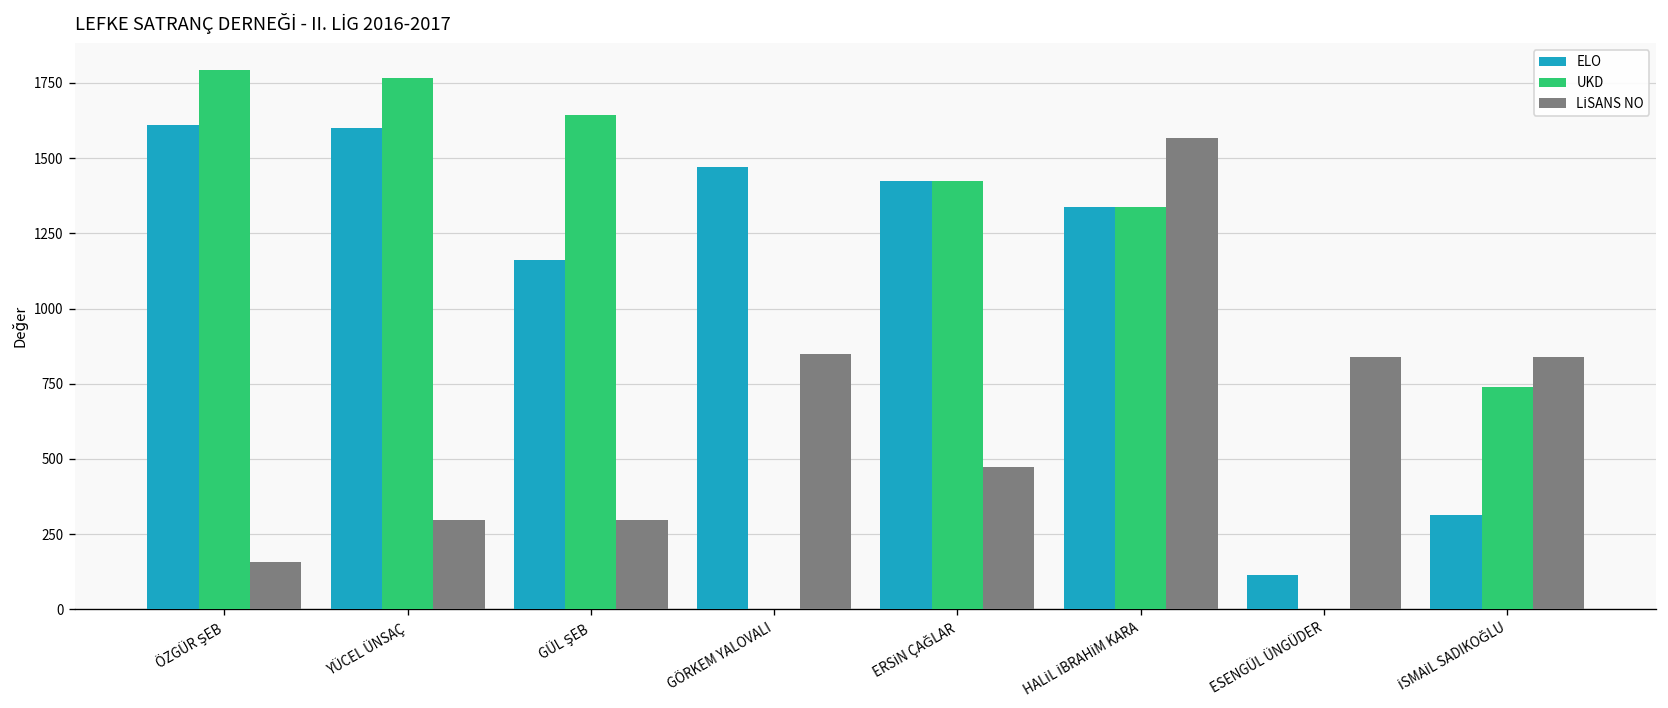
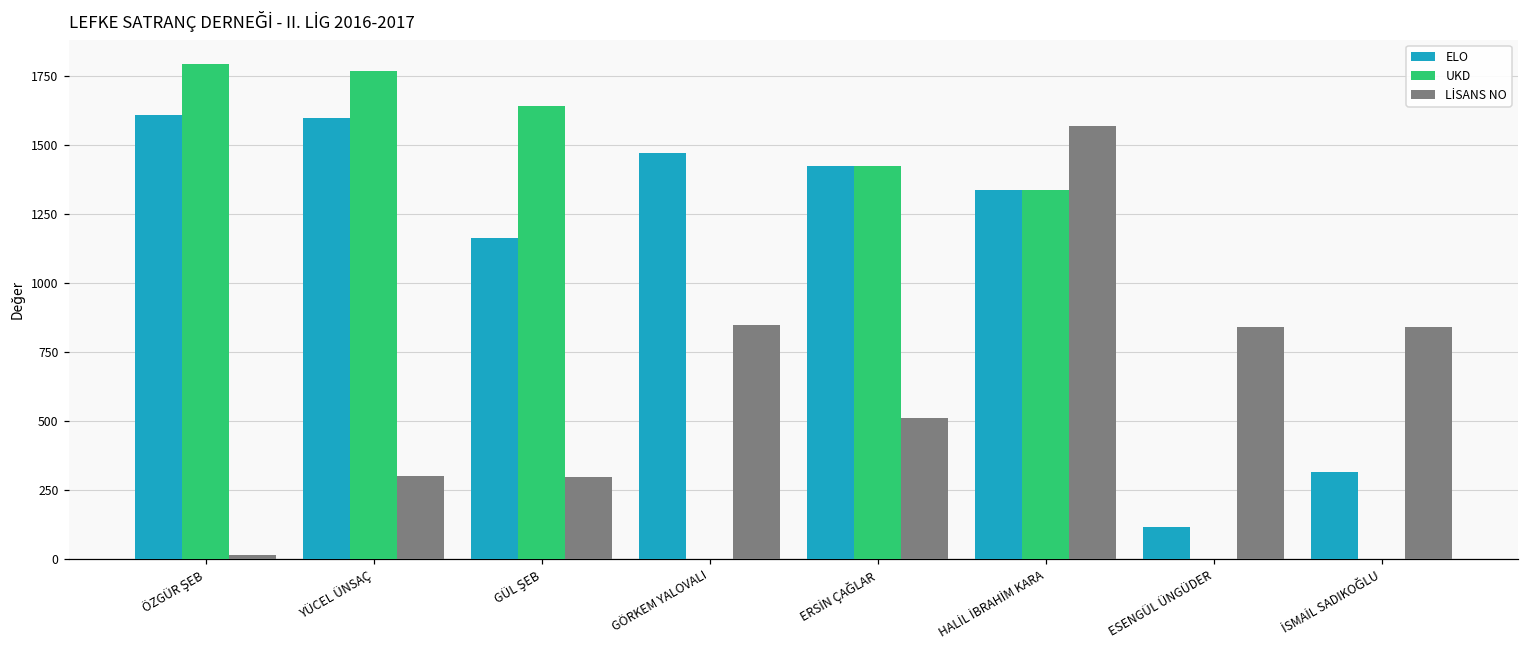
LİSANS NO, ÖZGÜR ŞEB: 160 -> 10
LİSANS NO, ERSİN ÇAĞLAR: 470 -> 510
UKD, İSMAİL SADIKOĞLU: 740 -> 0
